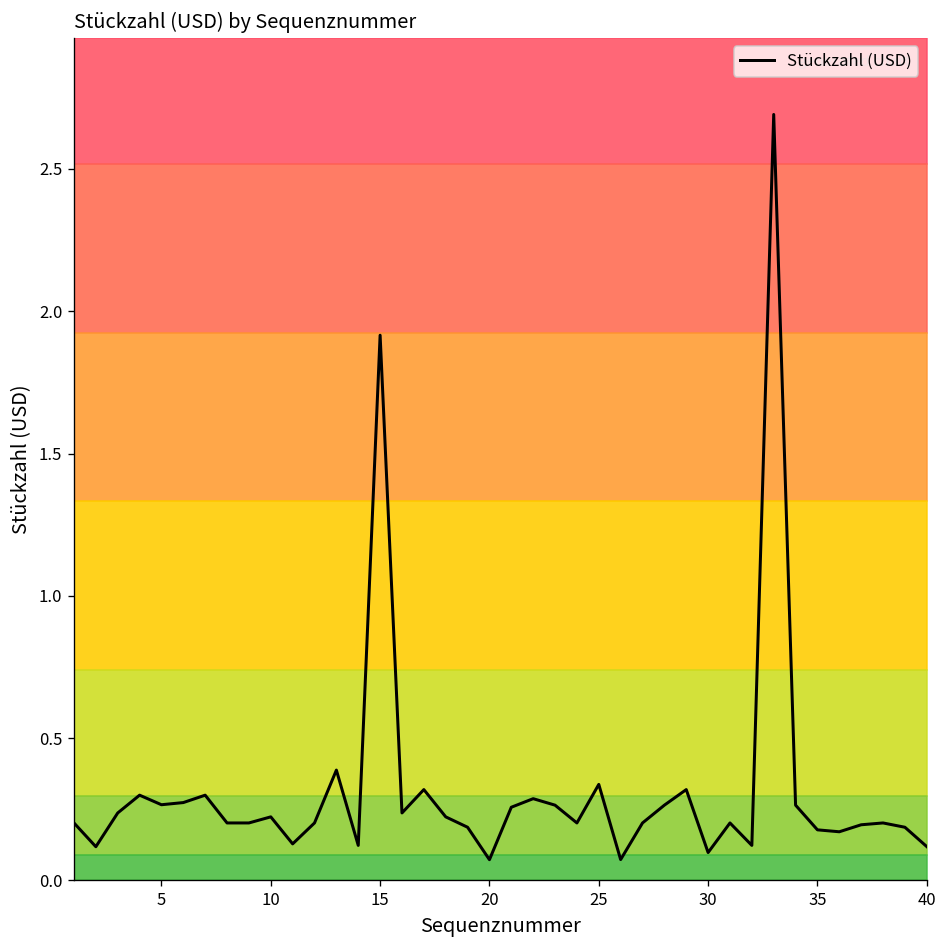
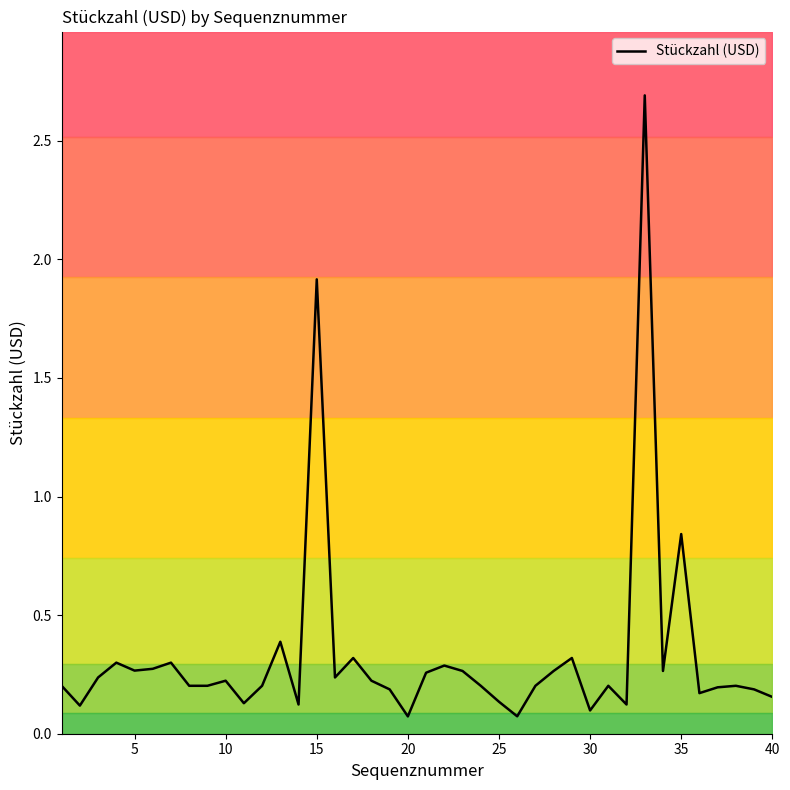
Stückzahl (USD), 25: 0.34 -> 0.13
Stückzahl (USD), 35: 0.18 -> 0.84
Stückzahl (USD), 40: 0.12 -> 0.16
